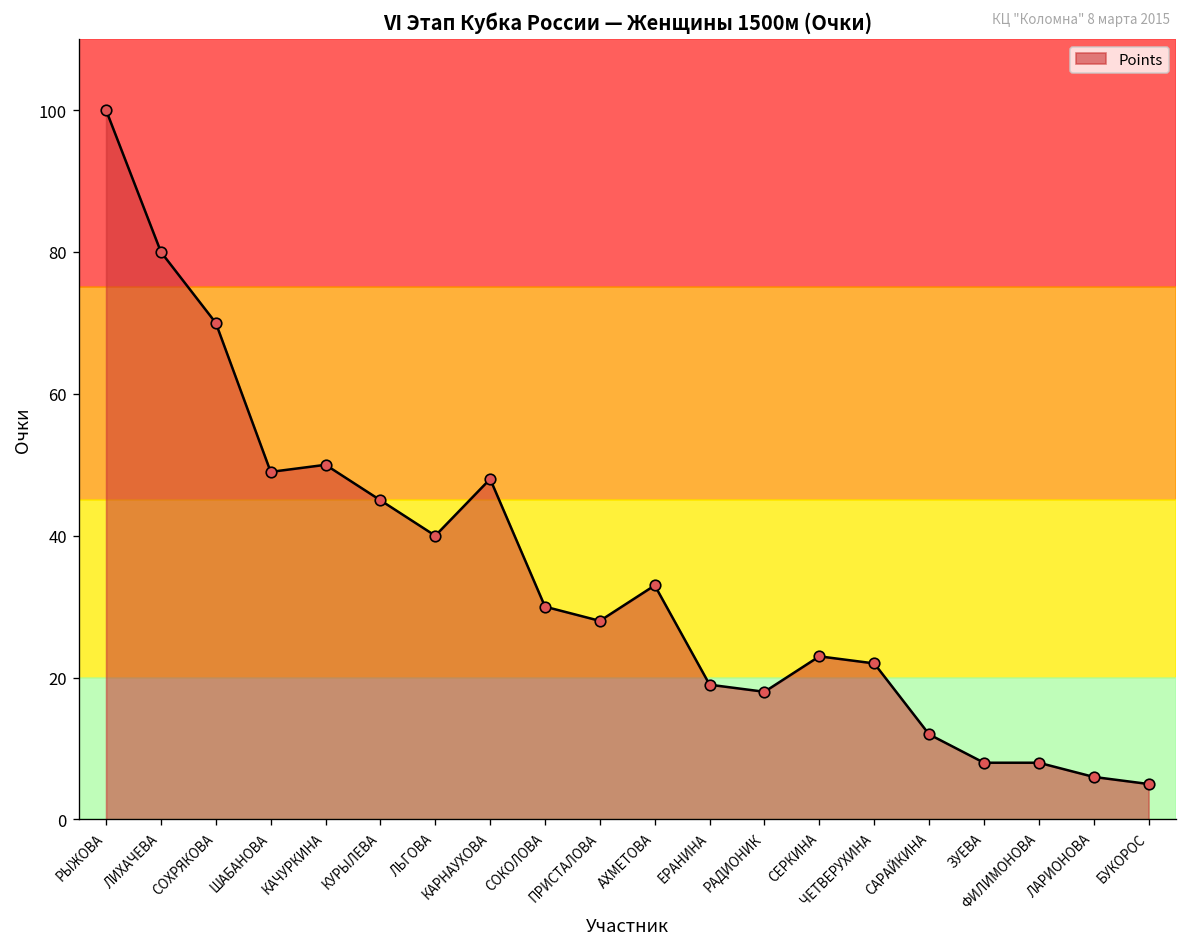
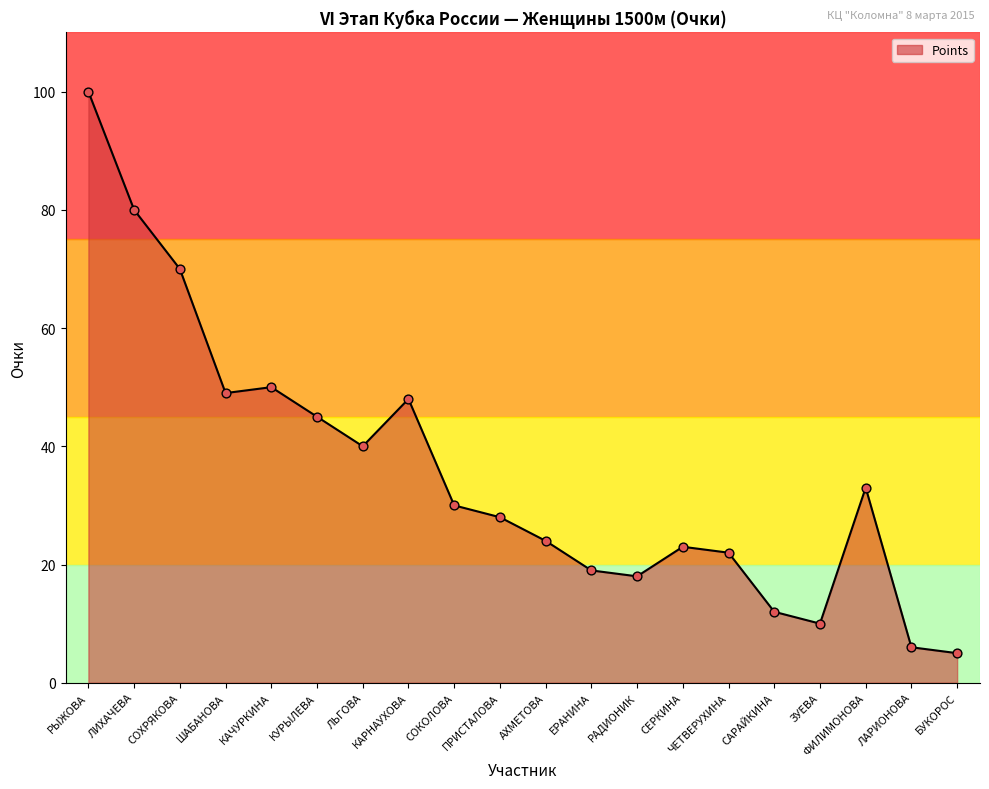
АХМЕТОВА: 33 -> 24
ЗУЕВА: 8 -> 10
ФИЛИМОНОВА: 8 -> 33
